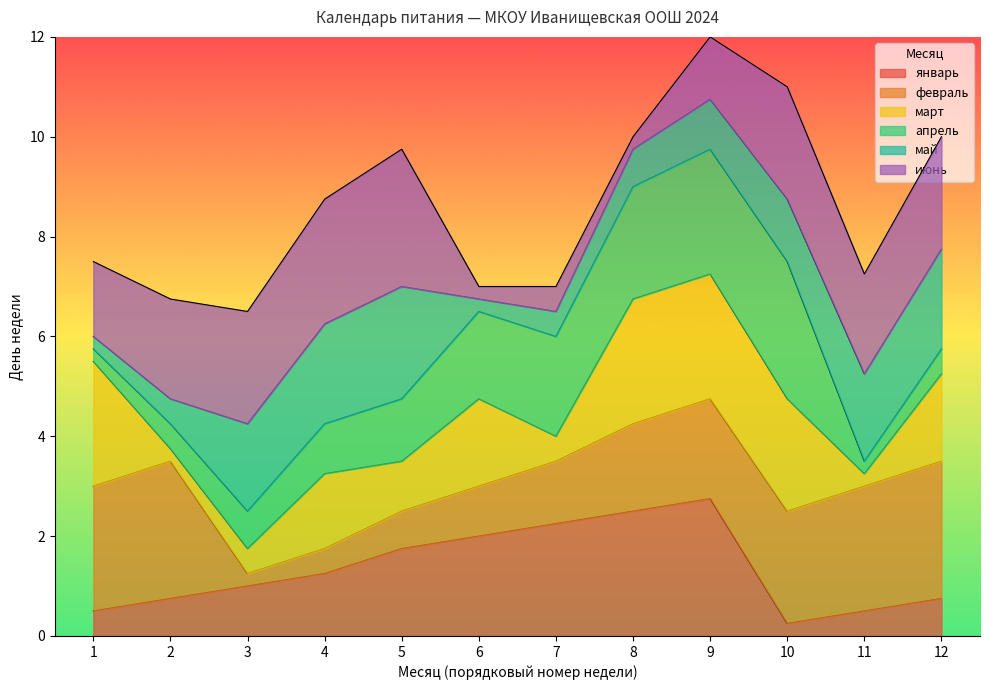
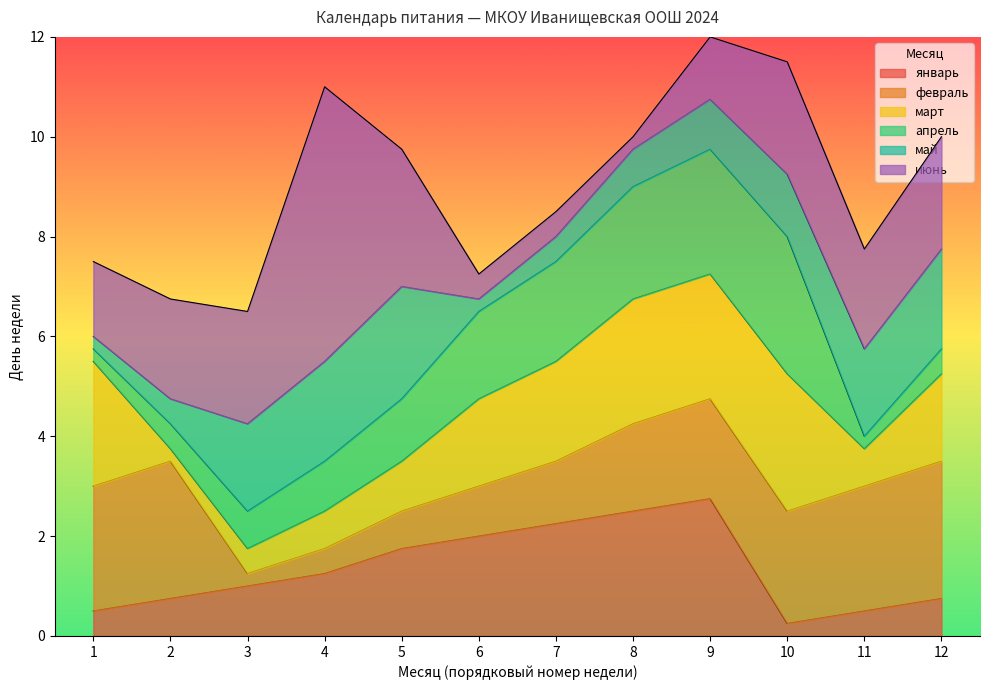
март, 4: 1.5 -> 0.8
июнь, 4: 2.5 -> 5.5
июнь, 6: 0.3 -> 0.5
март, 7: 0.5 -> 2.0
март, 10: 2.3 -> 2.8
март, 11: 0.3 -> 0.8
